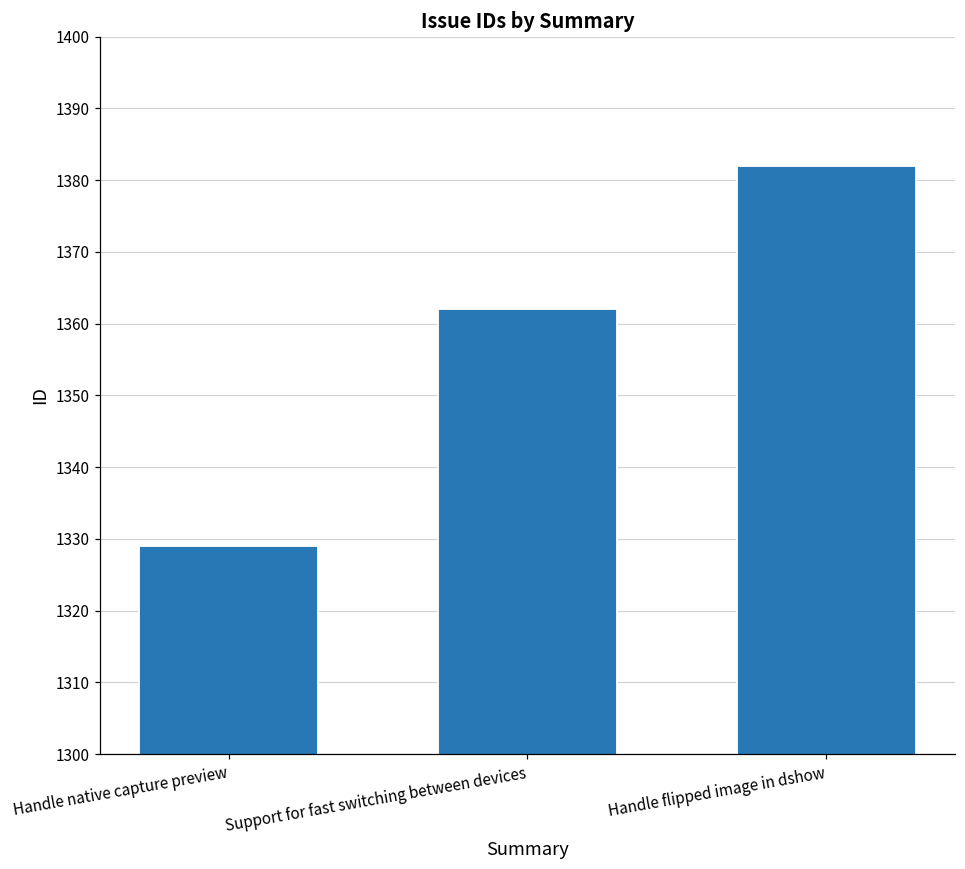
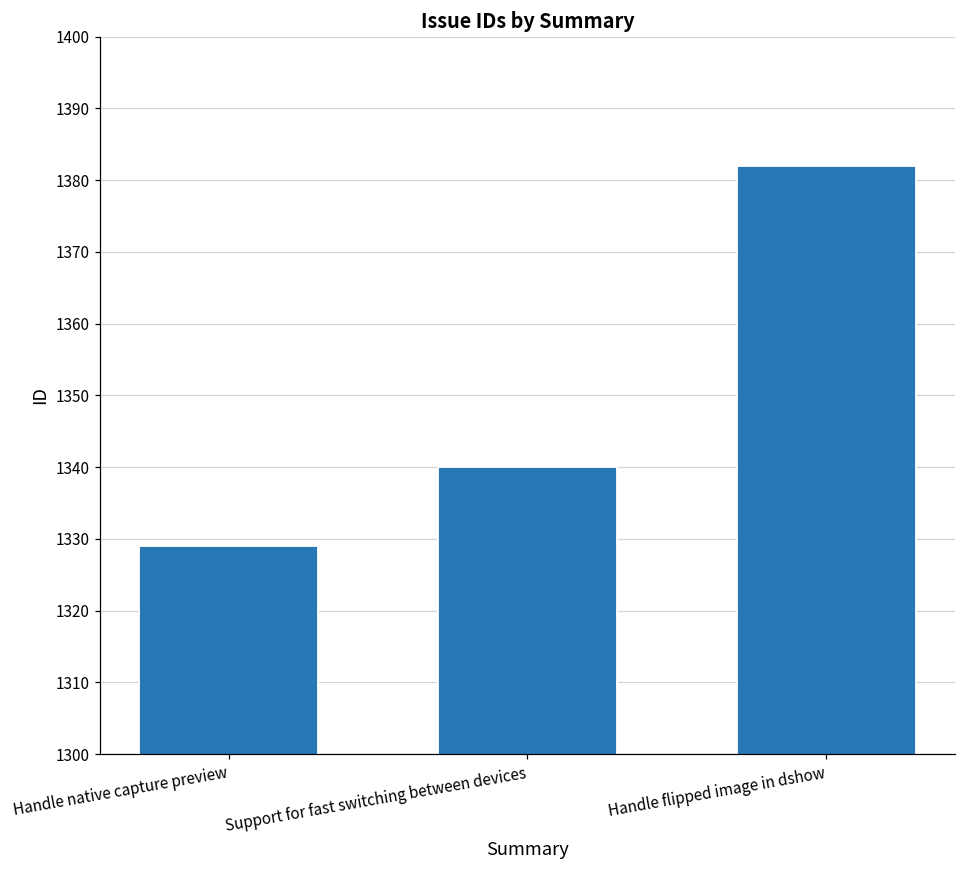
Support for fast switching between devices: 1362 -> 1340
